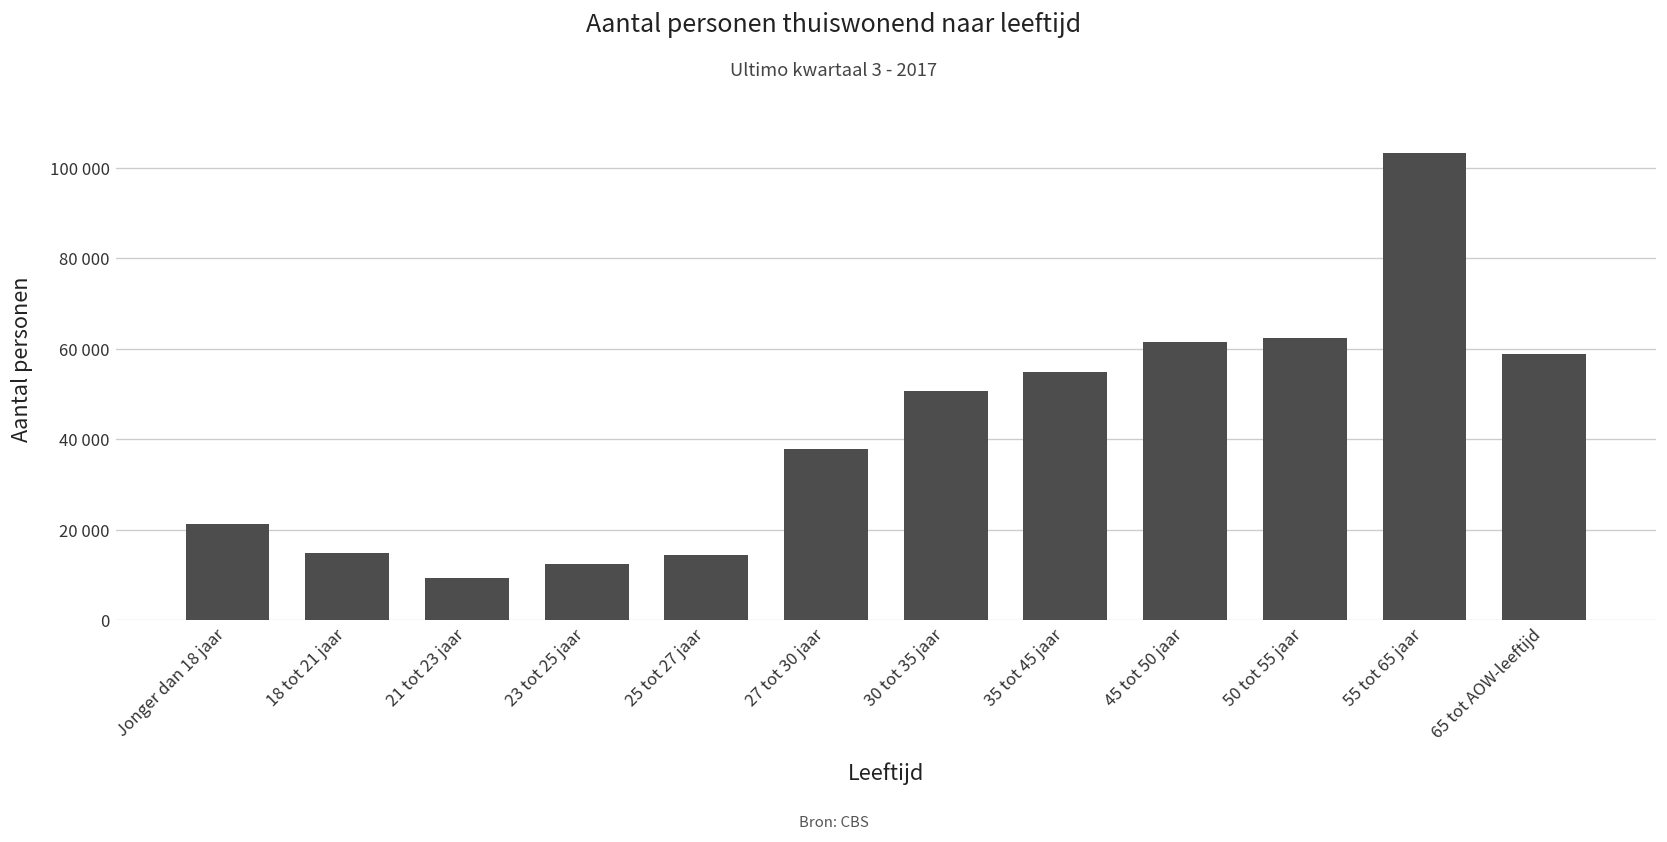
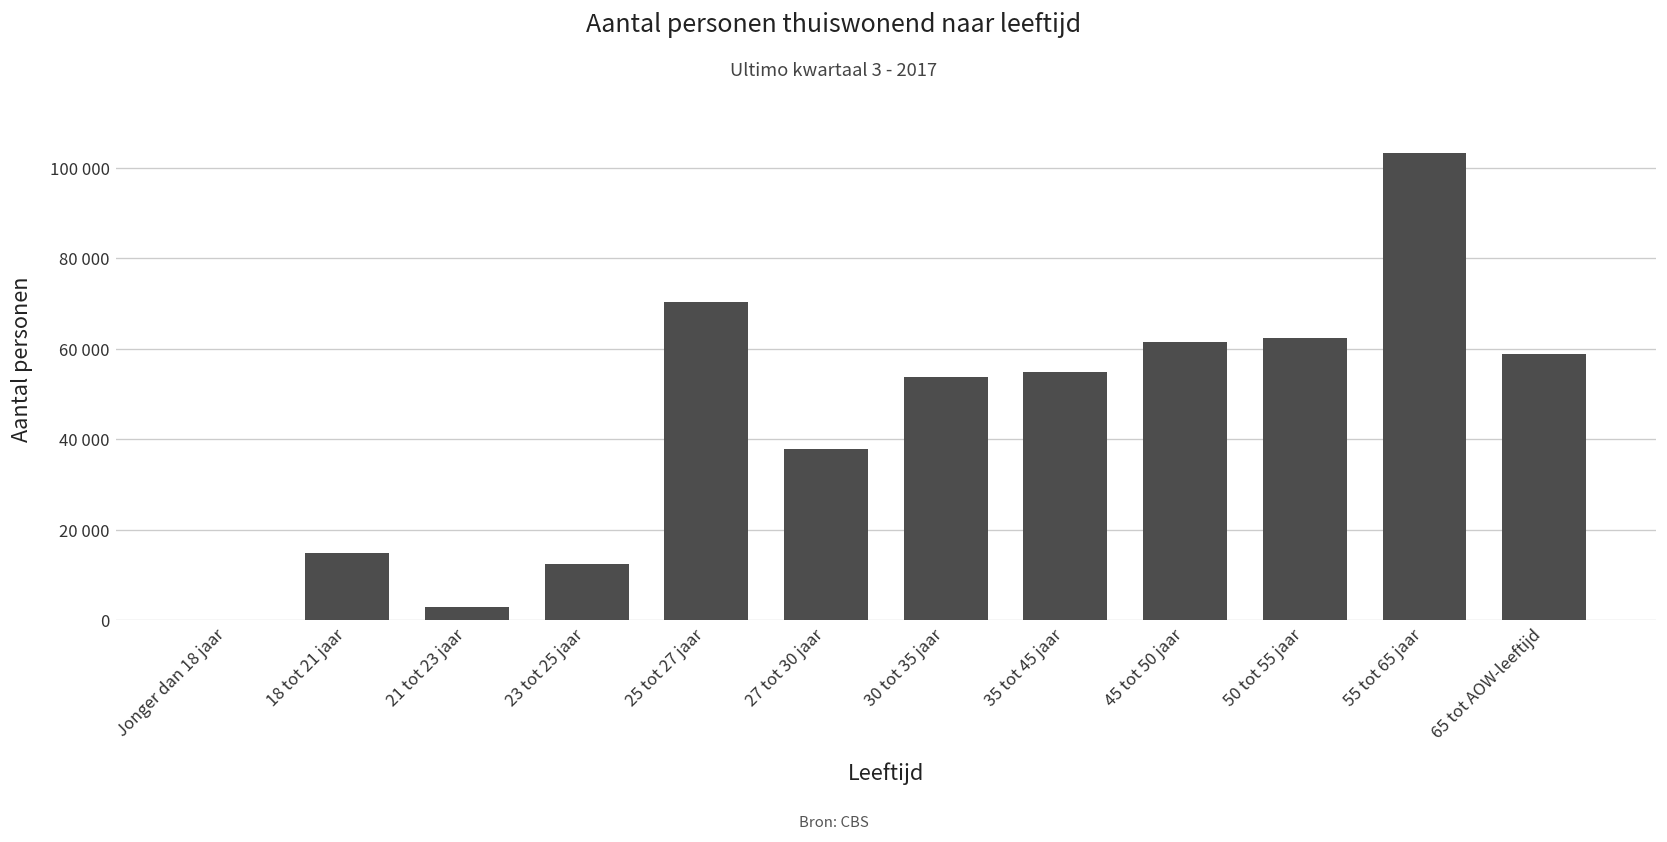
Jonger dan 18 jaar: 21000 -> 0
21 tot 23 jaar: 9000 -> 3000
25 tot 27 jaar: 14000 -> 70000
30 tot 35 jaar: 51000 -> 54000
